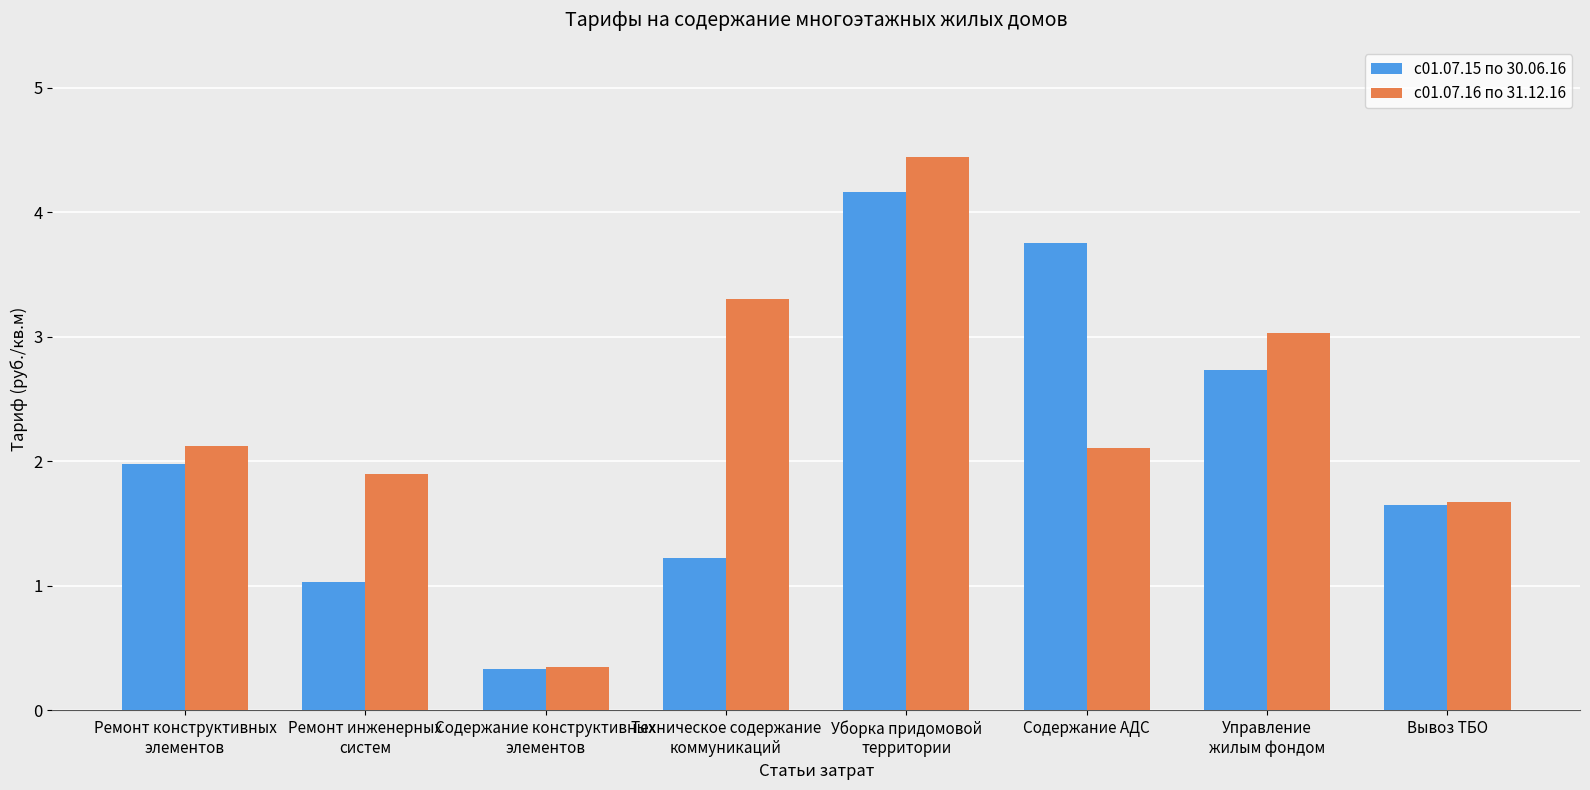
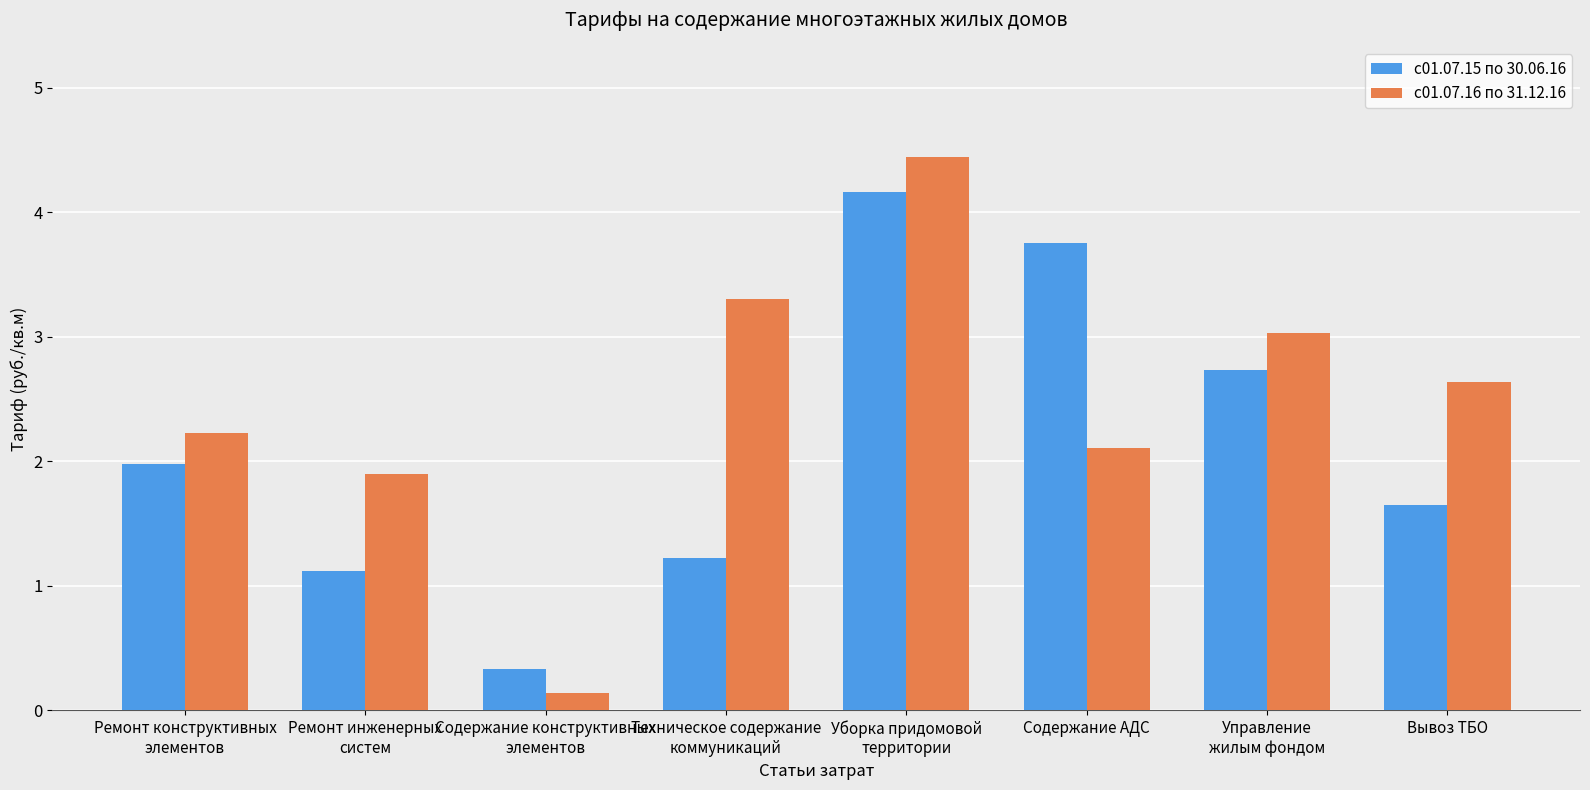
с01.07.16 по 31.12.16, Ремонт конструктивных элементов: 2.12 -> 2.23
с01.07.15 по 30.06.16, Ремонт инженерных систем: 1.03 -> 1.12
с01.07.16 по 31.12.16, Содержание конструктивных элементов: 0.35 -> 0.14
с01.07.16 по 31.12.16, Вывоз ТБО: 1.67 -> 2.64
